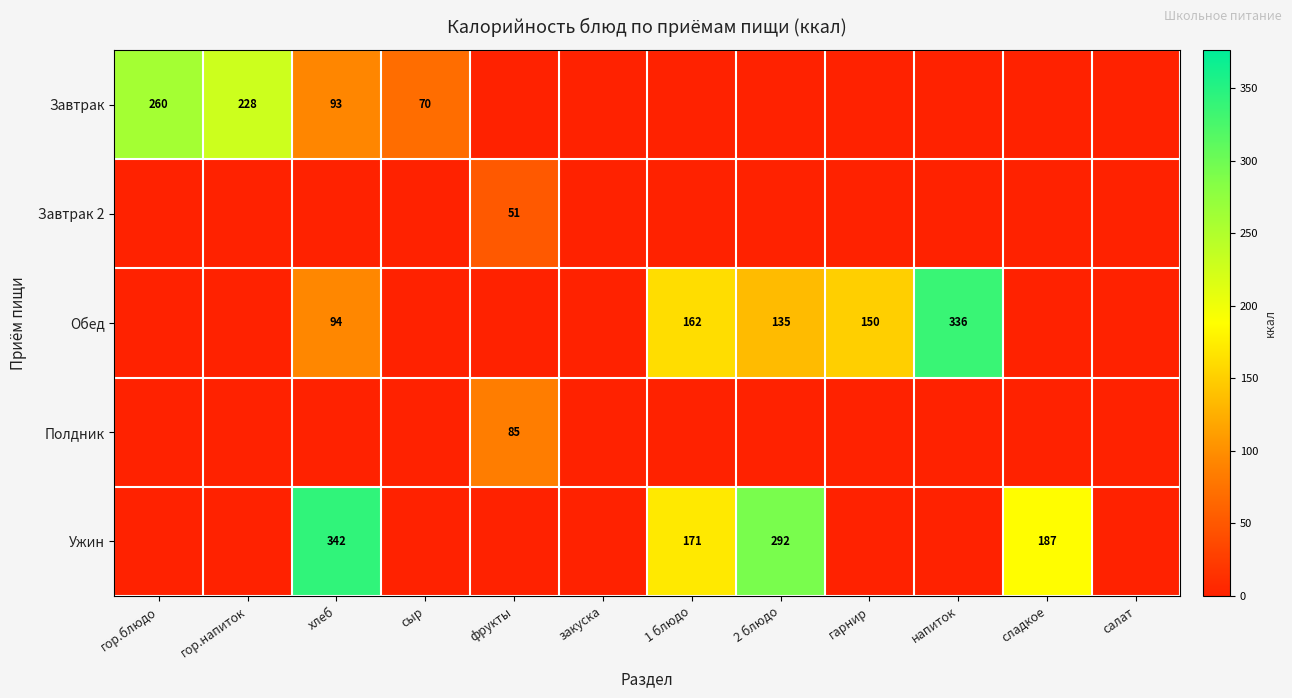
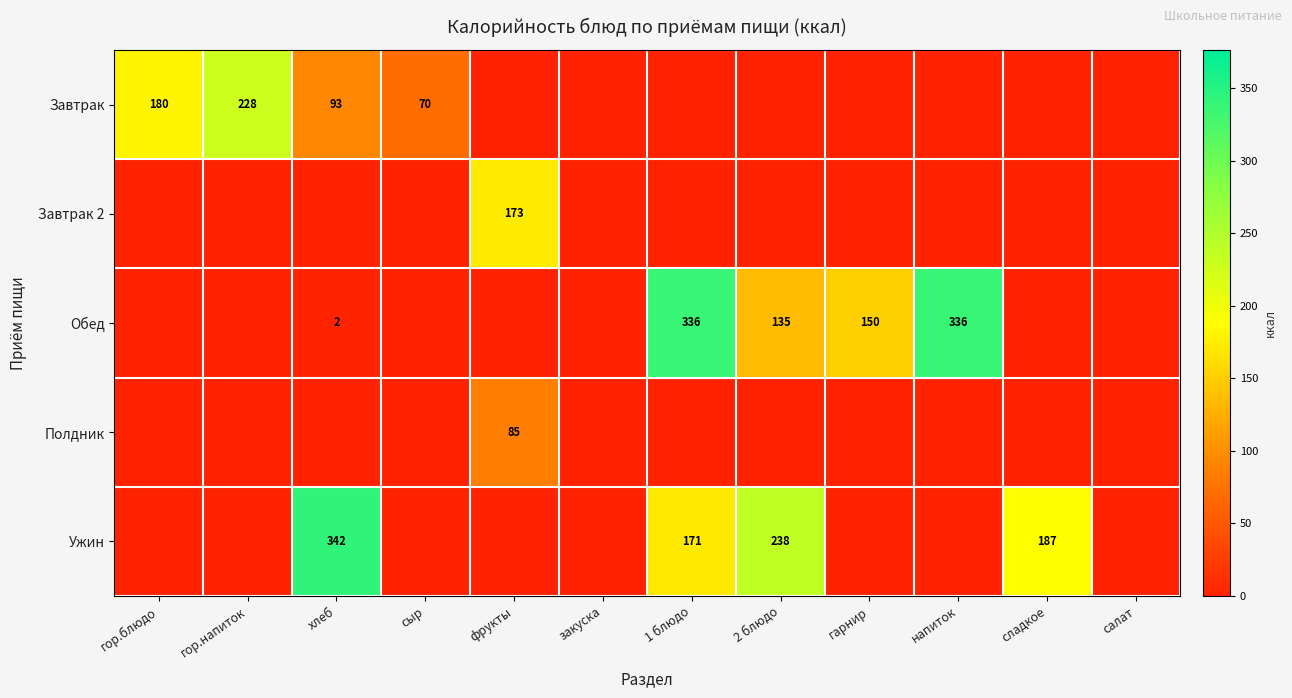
Завтрак, гор.блюдо: 260 -> 180
Завтрак 2, фрукты: 51 -> 173
Обед, хлеб: 94 -> 2
Обед, 1 блюдо: 162 -> 336
Ужин, 2 блюдо: 292 -> 238
